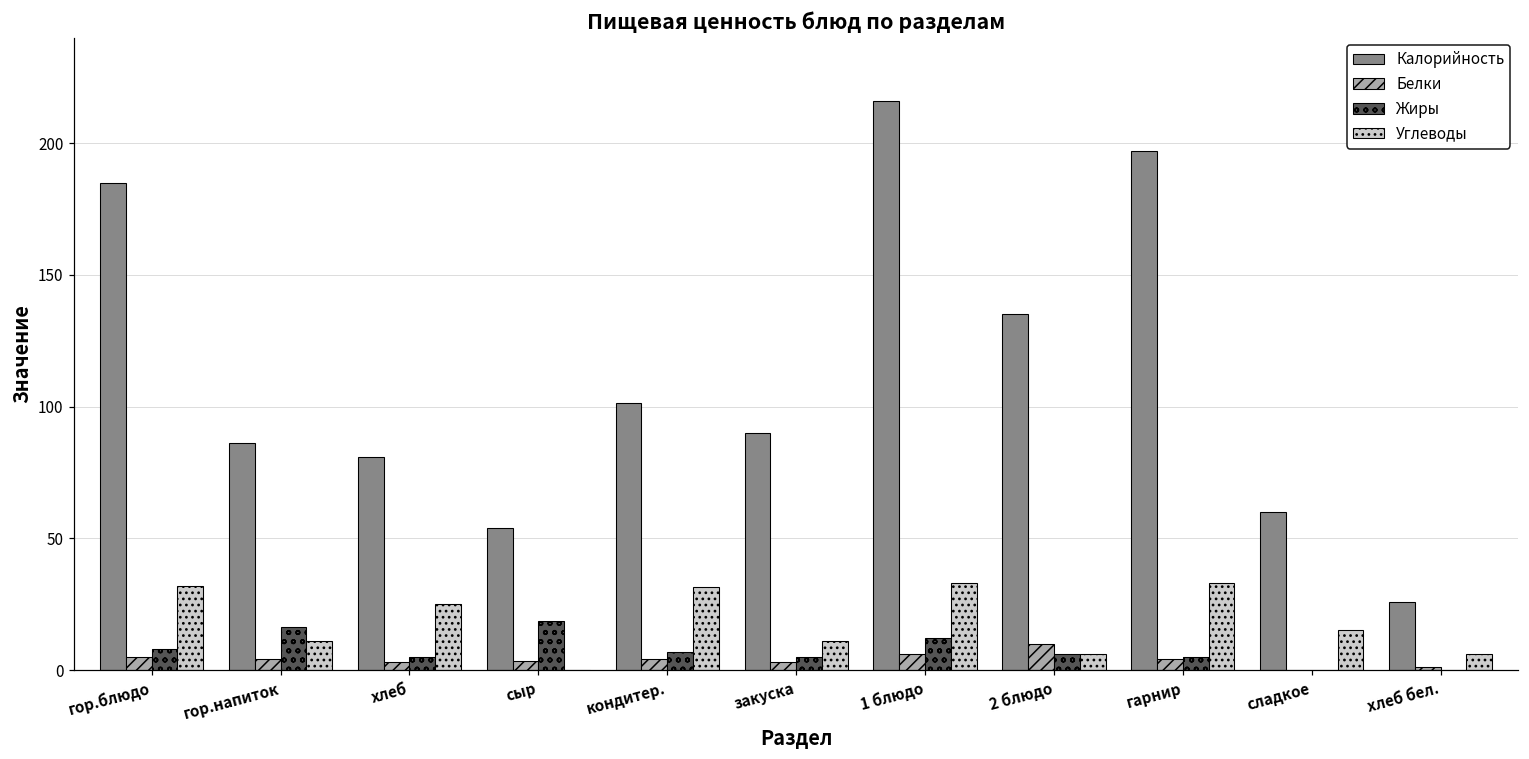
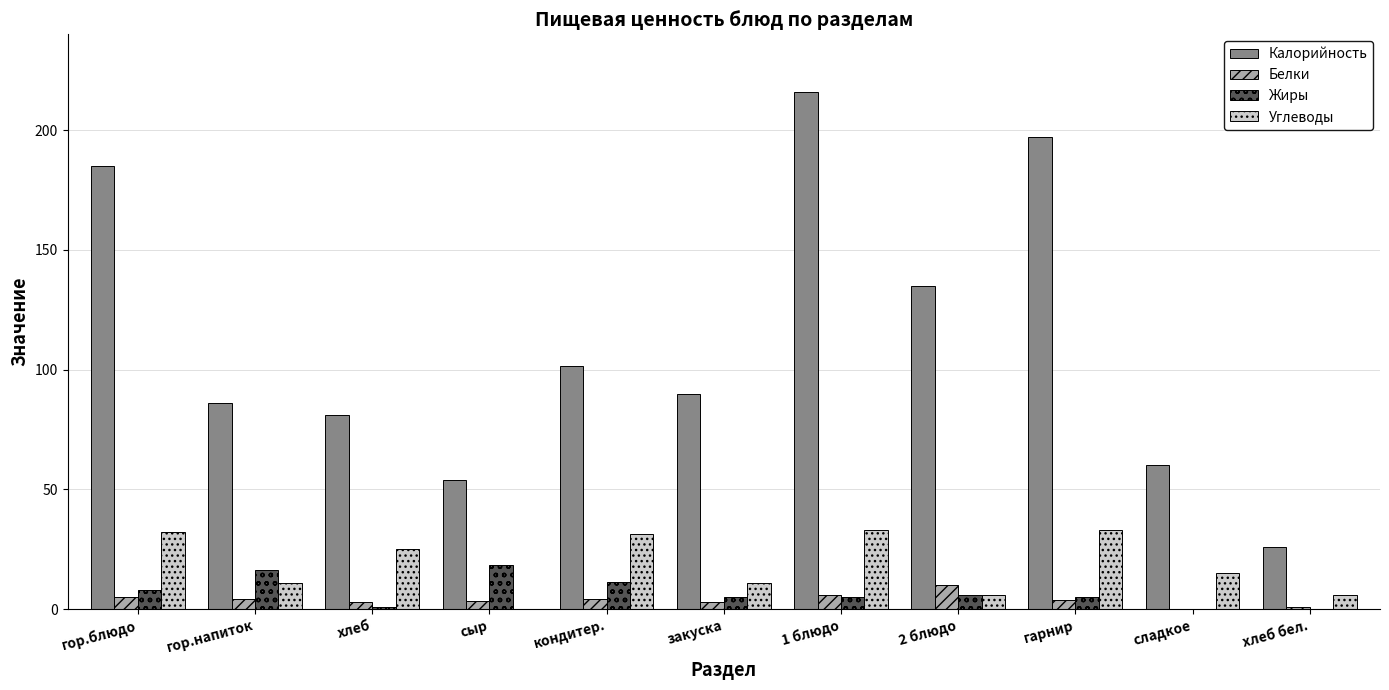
Жиры, хлеб: 5 -> 1
Жиры, кондитер.: 7 -> 11
Жиры, 1 блюдо: 12 -> 5
